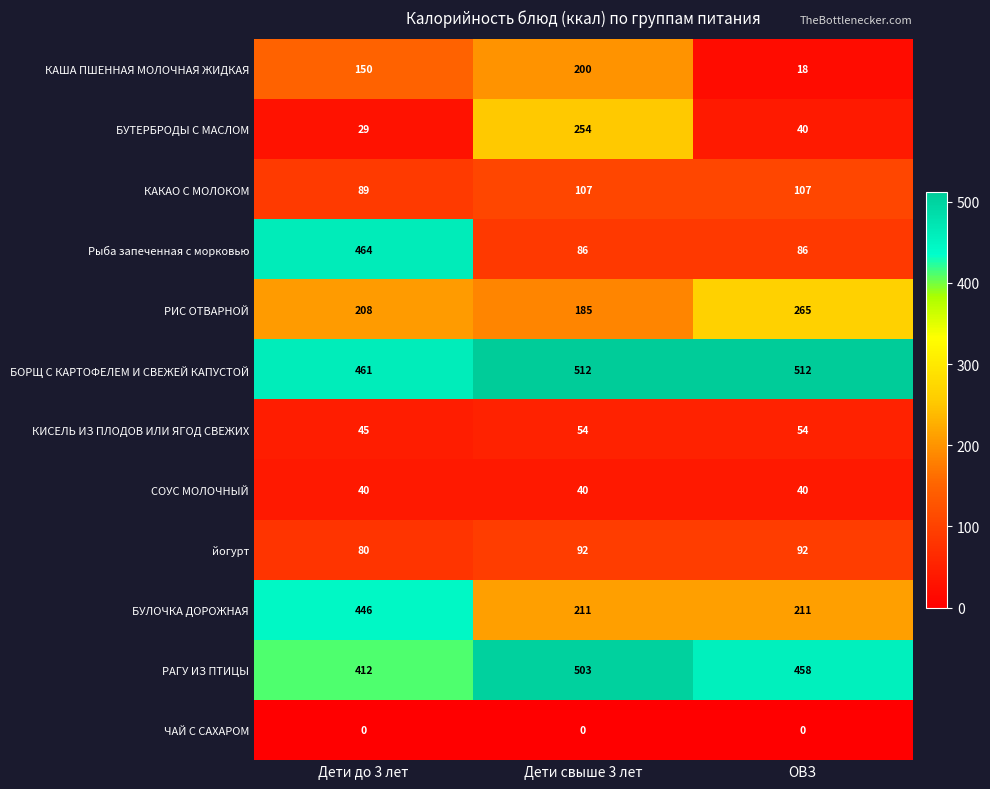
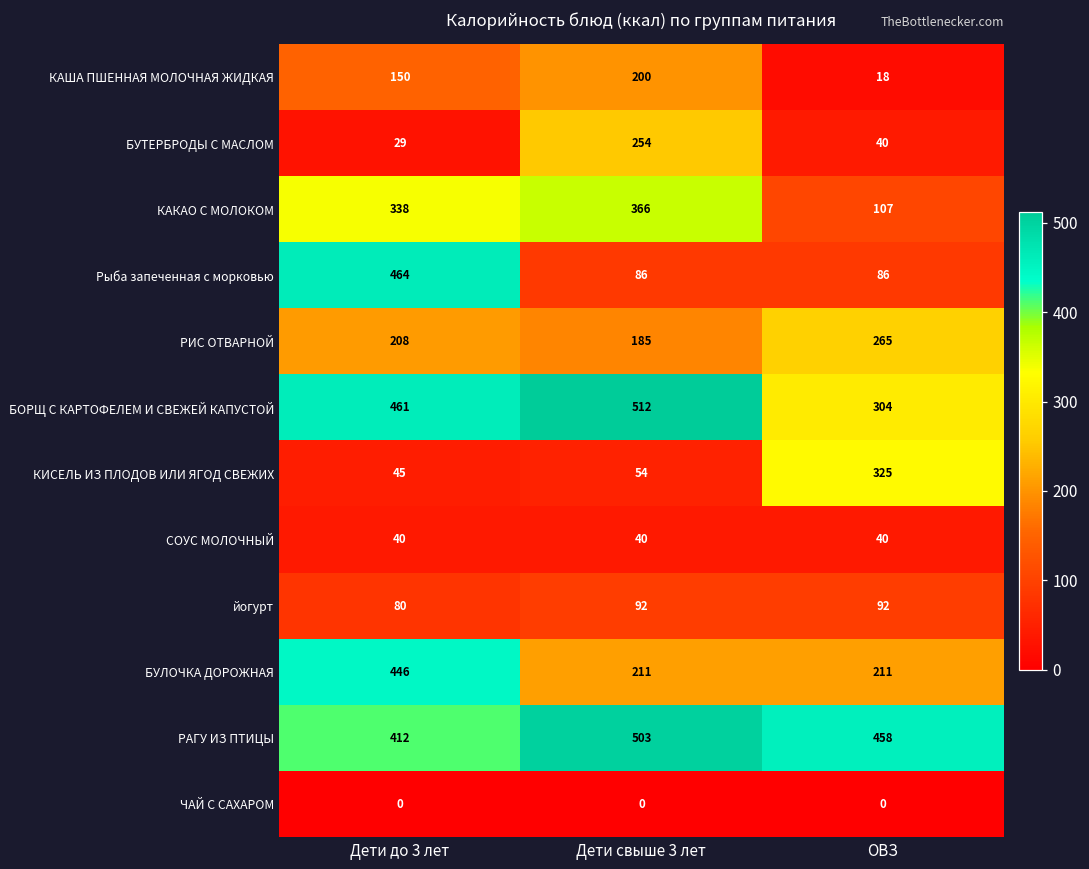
КАКАО С МОЛОКОМ, Дети до 3 лет: 89 -> 338
КАКАО С МОЛОКОМ, Дети свыше 3 лет: 107 -> 366
БОРЩ С КАРТОФЕЛЕМ И СВЕЖЕЙ КАПУСТОЙ, ОВЗ: 512 -> 304
КИСЕЛЬ ИЗ ПЛОДОВ ИЛИ ЯГОД СВЕЖИХ, ОВЗ: 54 -> 325
